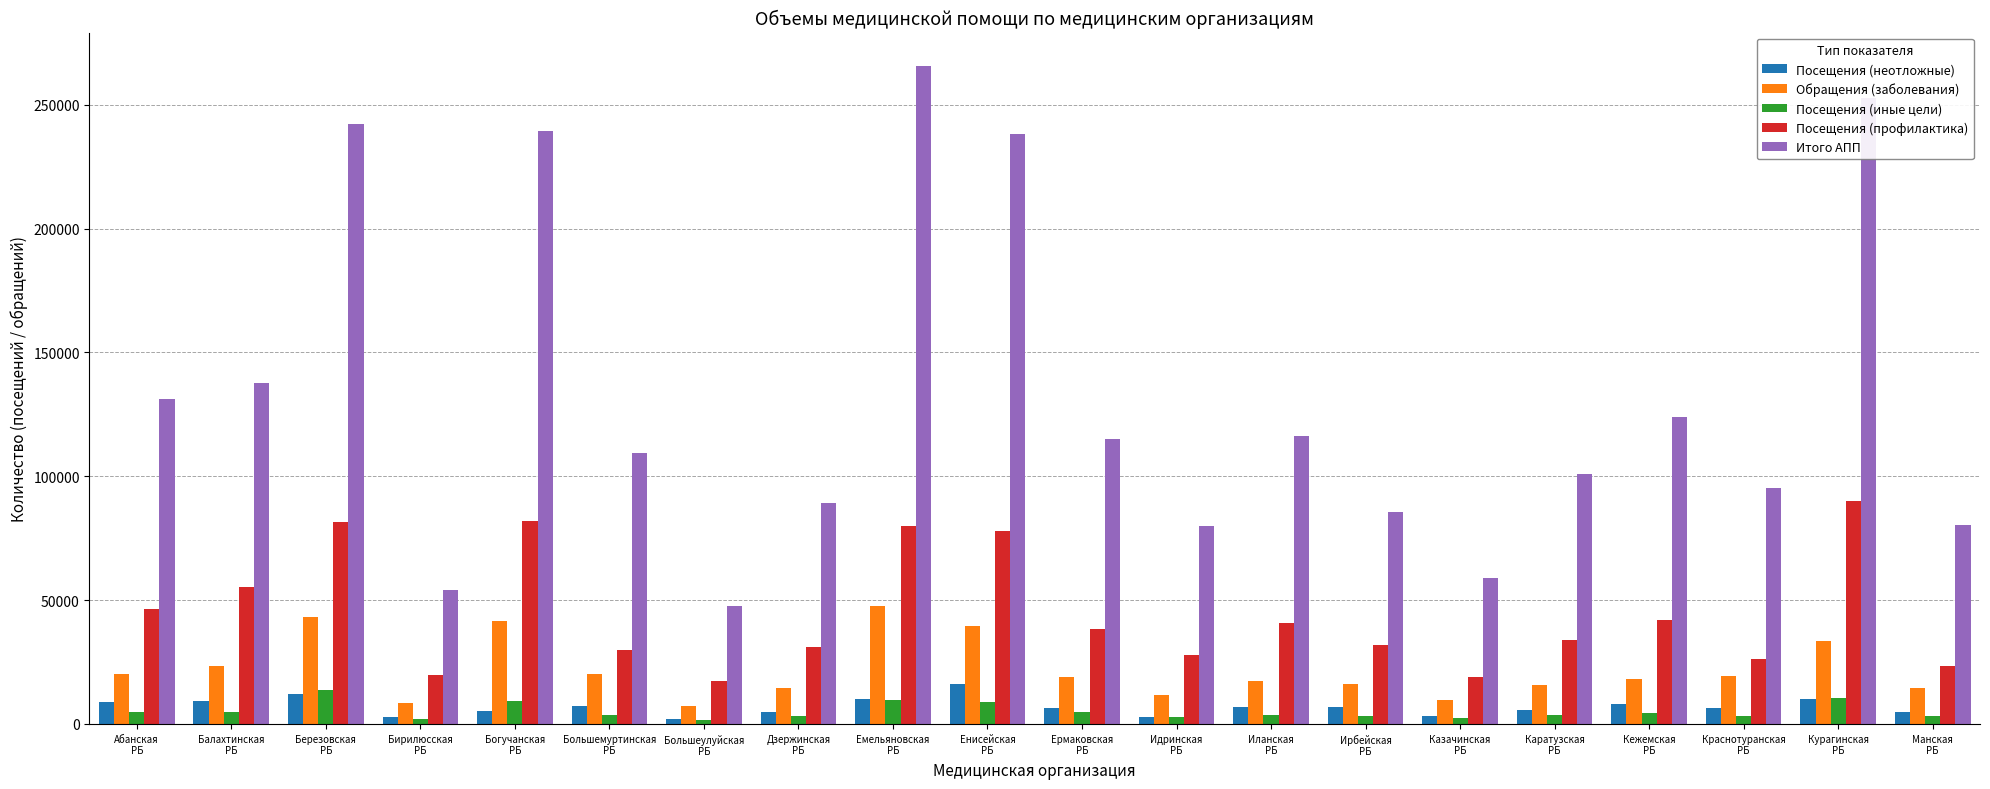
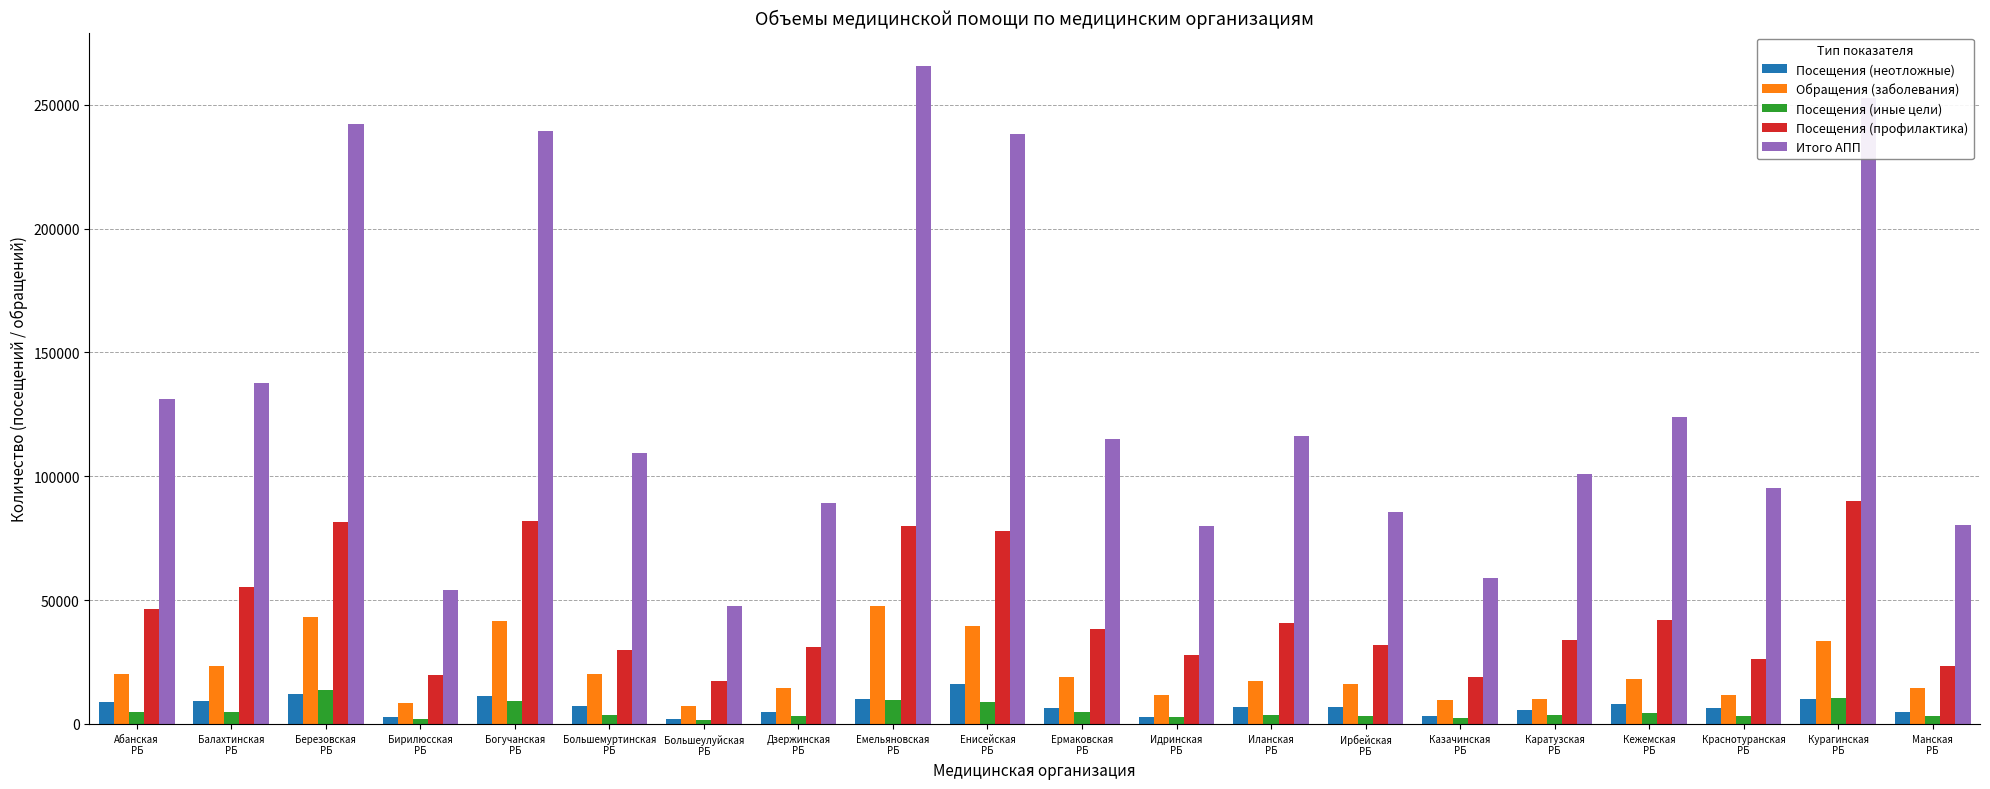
Посещения (неотложные), Богучанская РБ: 5000 -> 11000
Обращения (заболевания), Каратузская РБ: 16000 -> 10000
Обращения (заболевания), Краснотуранская РБ: 19000 -> 12000
